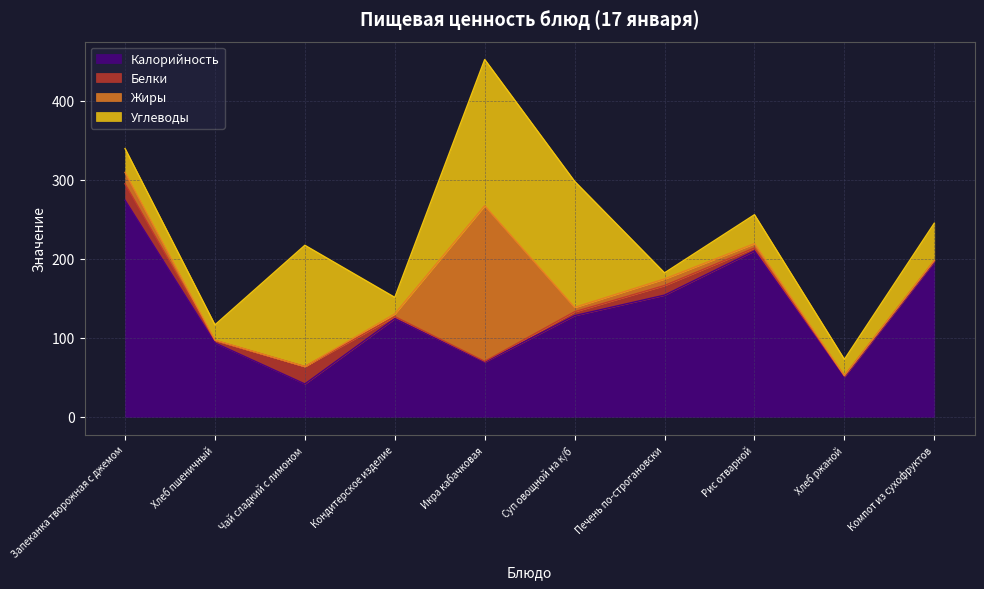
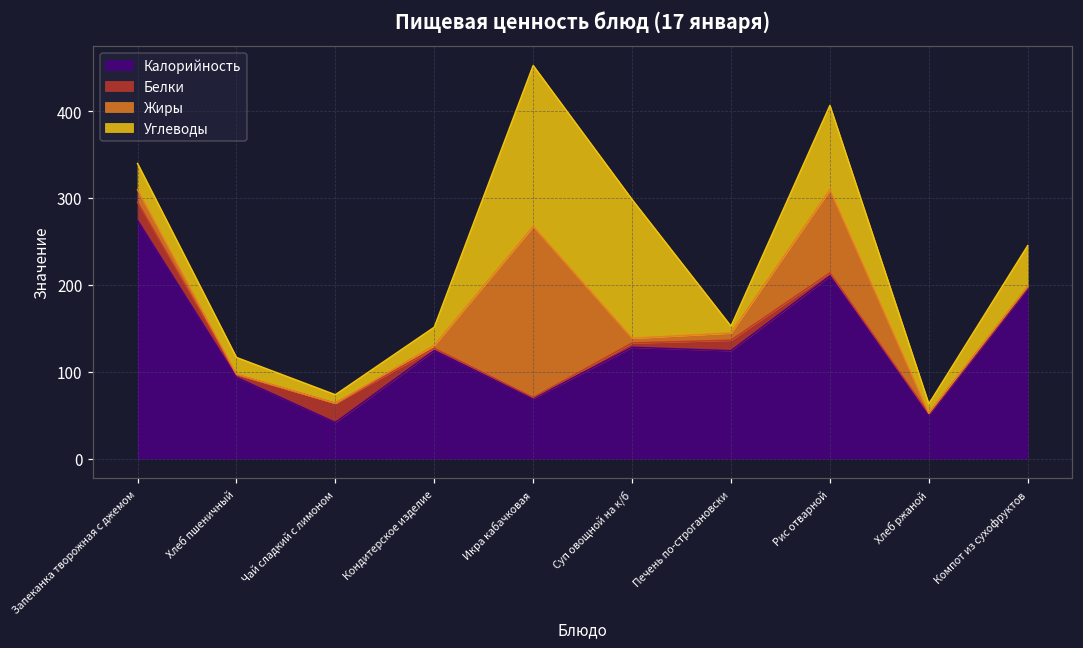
Углеводы, Чай сладкий с лимоном: 150 -> 10
Калорийность, Печень по-строгановски: 150 -> 120
Жиры, Рис отварной: 10 -> 100
Углеводы, Рис отварной: 40 -> 100
Углеводы, Хлеб ржаной: 20 -> 10
